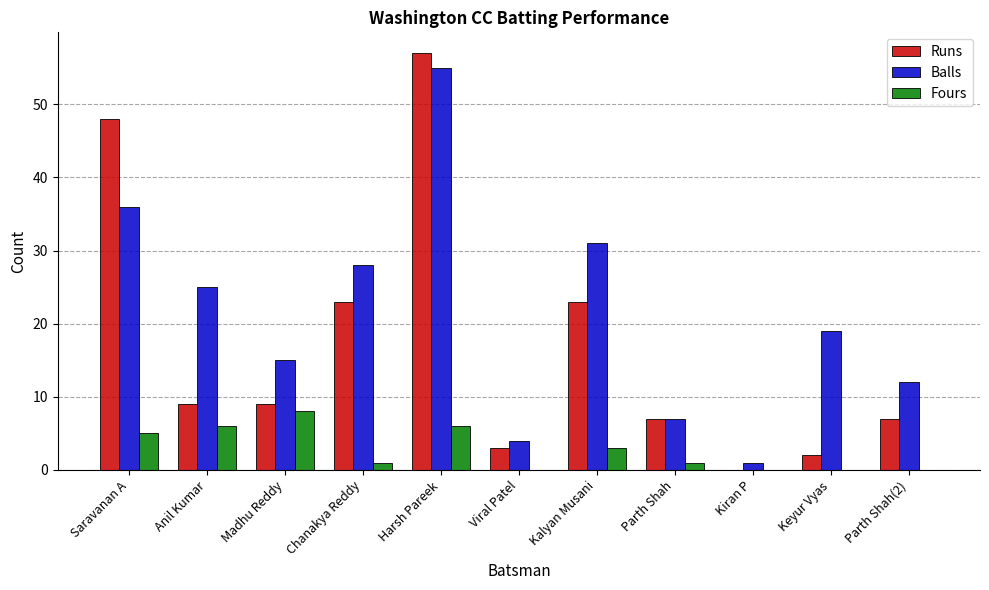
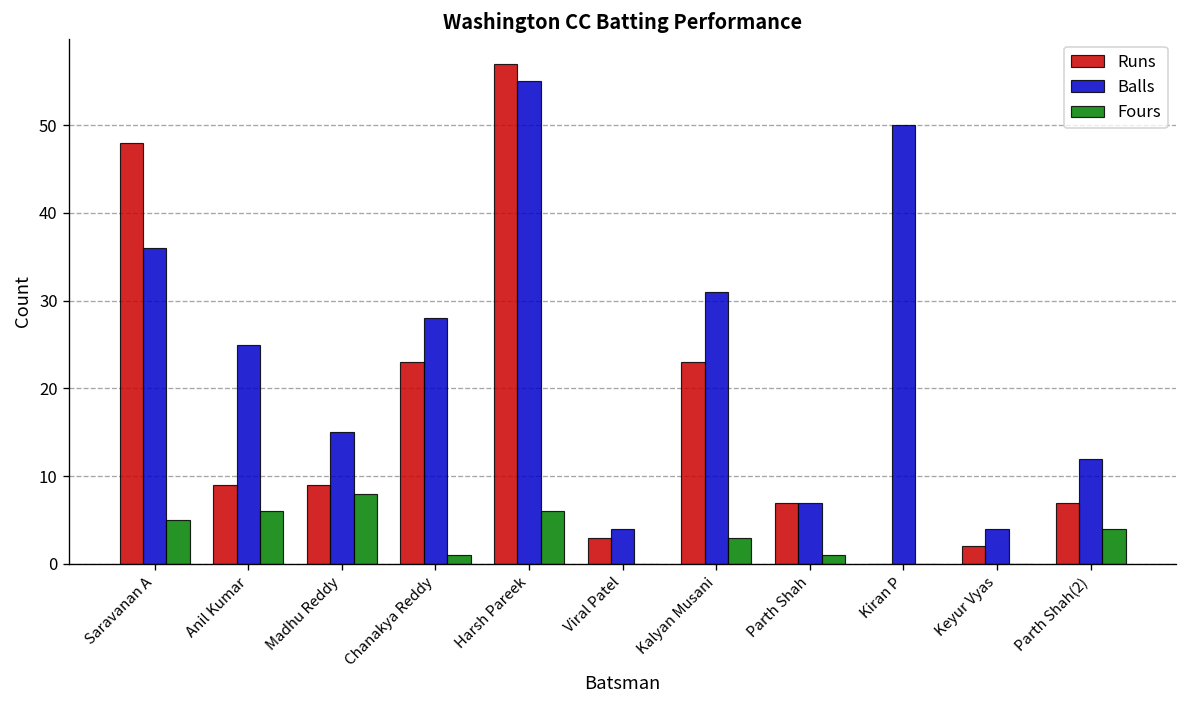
Balls, Kiran P: 1 -> 50
Balls, Keyur Vyas: 19 -> 4
Fours, Parth Shah(2): 0 -> 4
